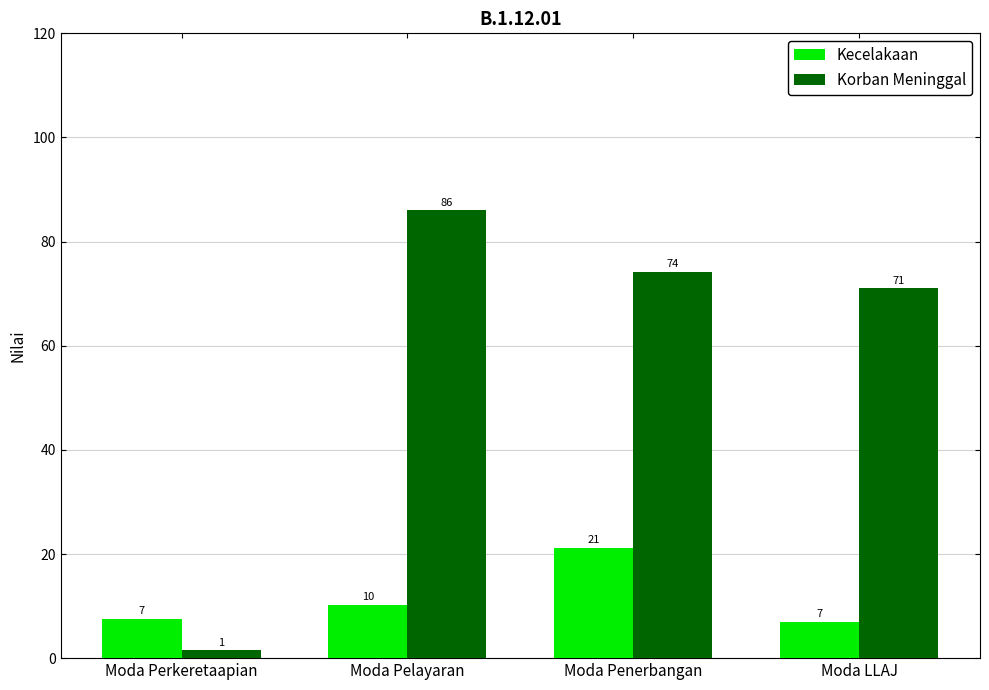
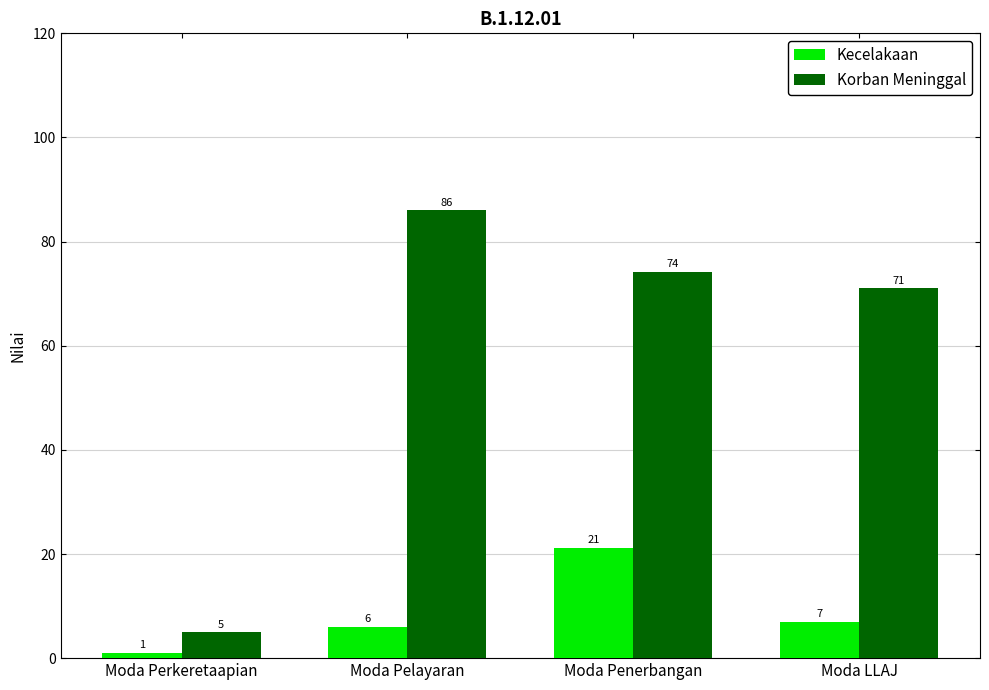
Kecelakaan, Moda Perkeretaapian: 7 -> 1
Korban Meninggal, Moda Perkeretaapian: 1 -> 5
Kecelakaan, Moda Pelayaran: 10 -> 6
